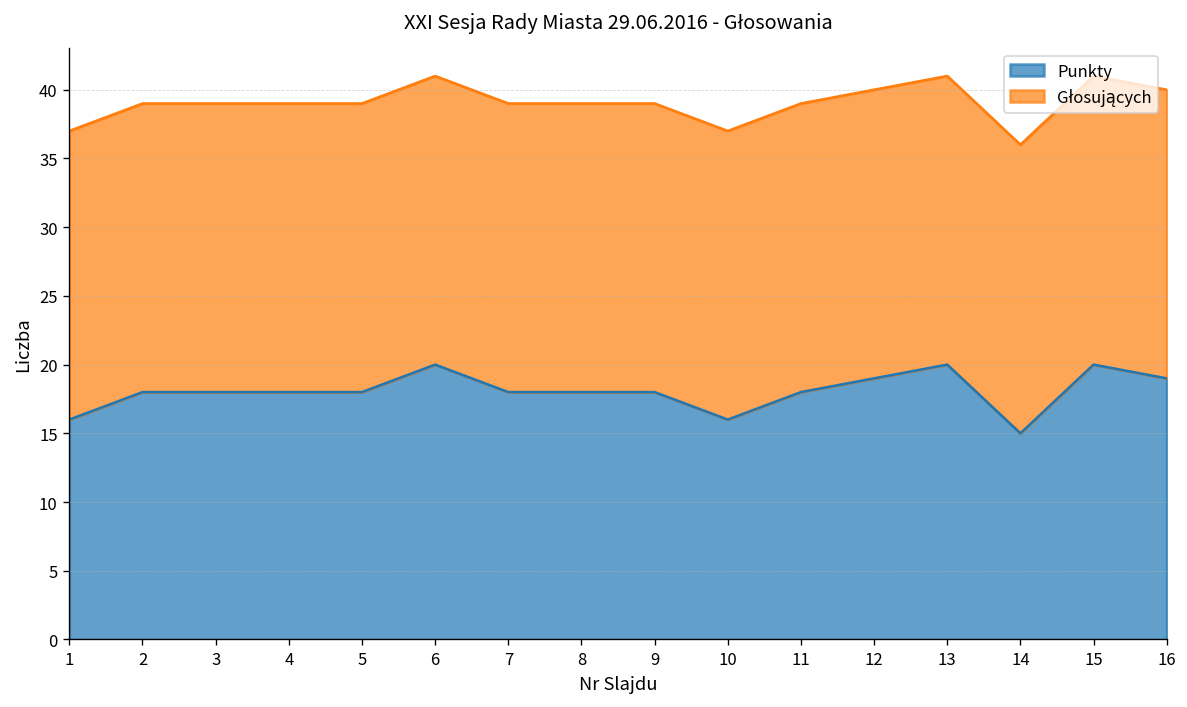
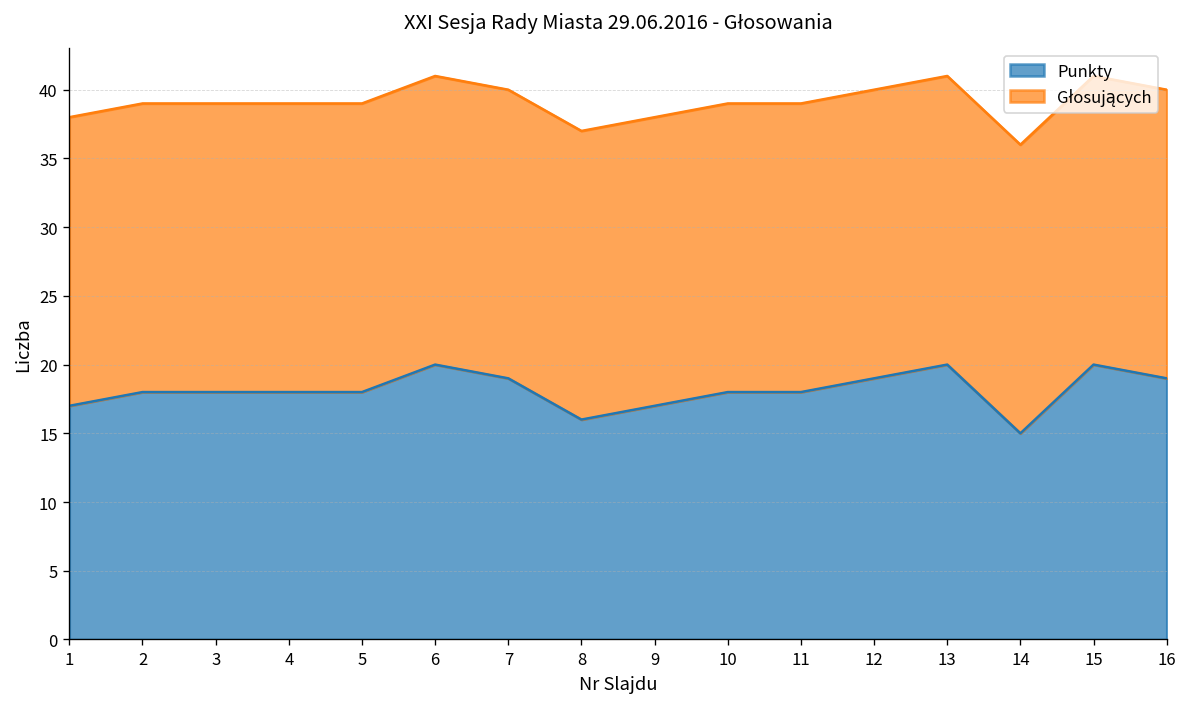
Punkty, 1: 16 -> 17
Punkty, 7: 18 -> 19
Punkty, 8: 18 -> 16
Punkty, 9: 18 -> 17
Punkty, 10: 16 -> 18
